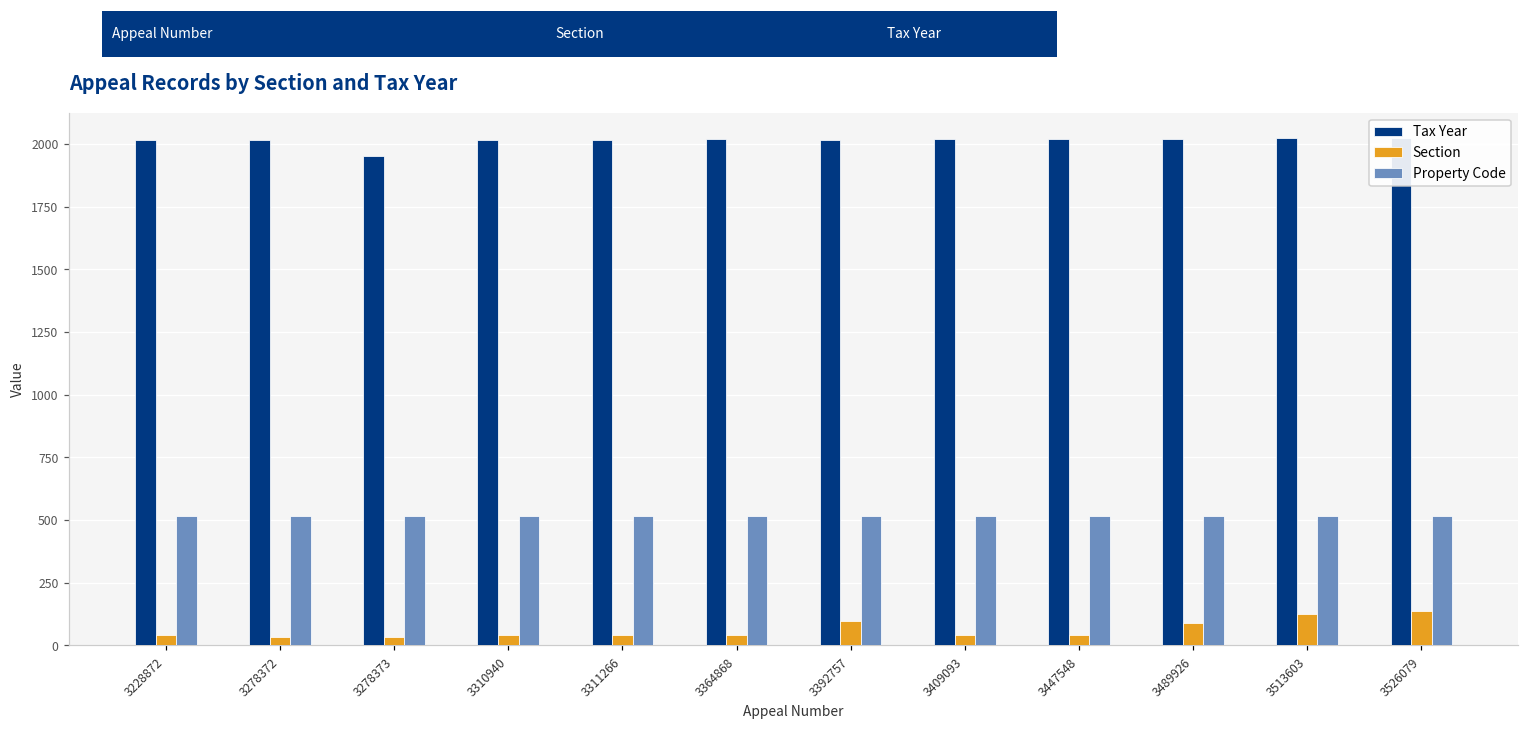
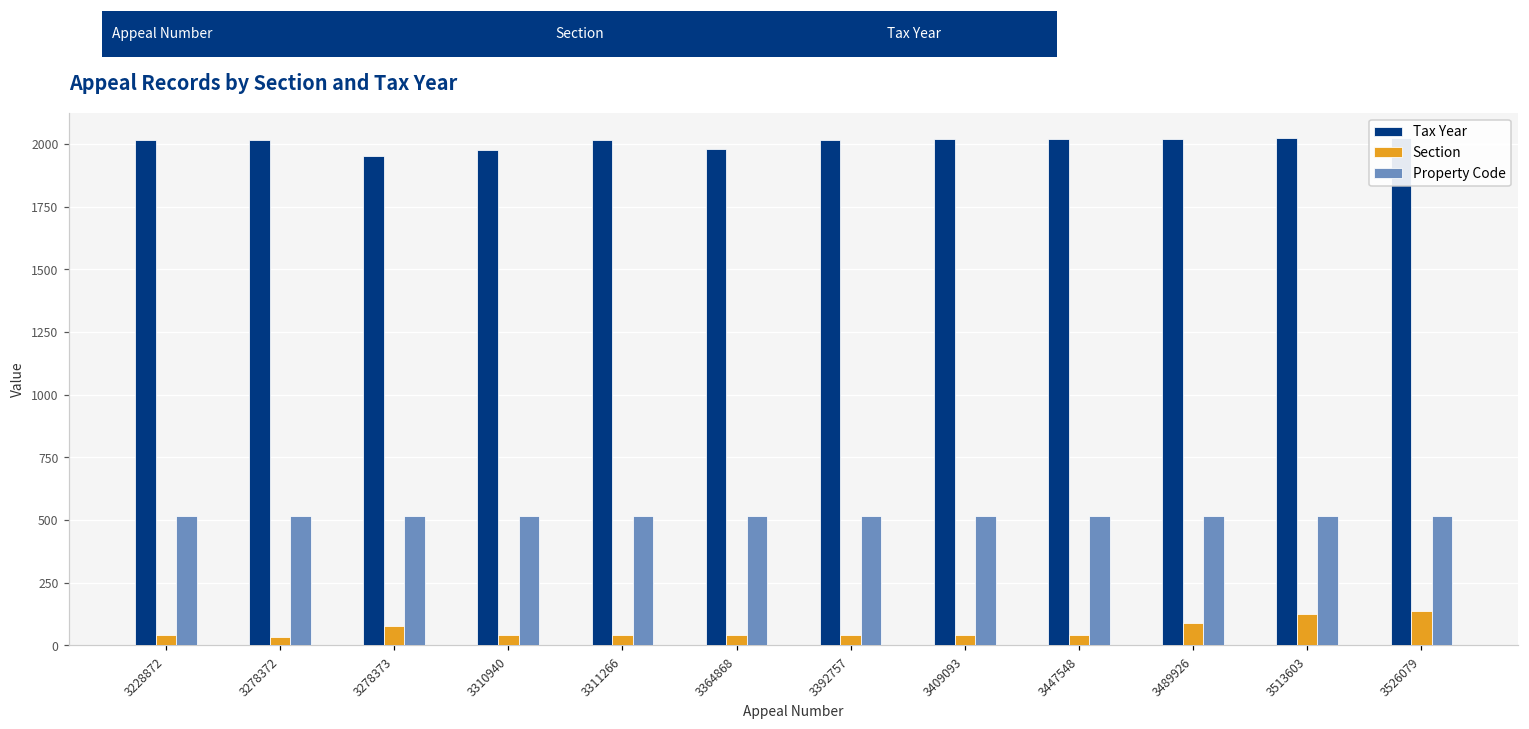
Section, 3278373: 30 -> 80
Tax Year, 3310940: 2020 -> 1980
Tax Year, 3364868: 2020 -> 1980
Section, 3392757: 100 -> 40
